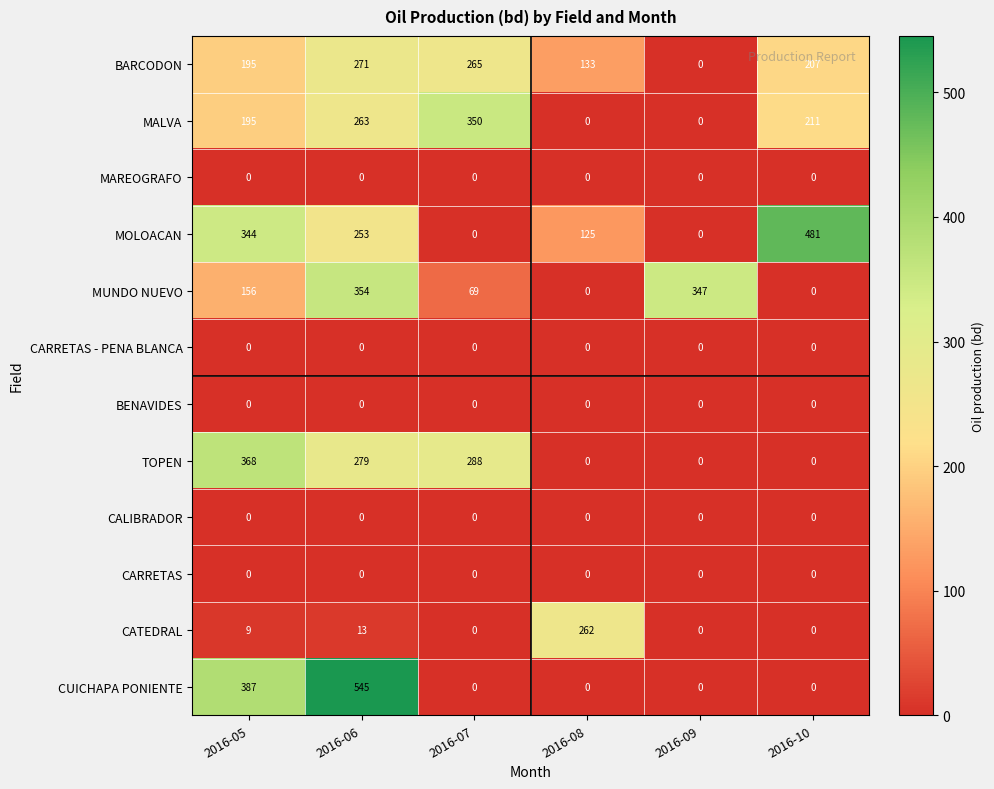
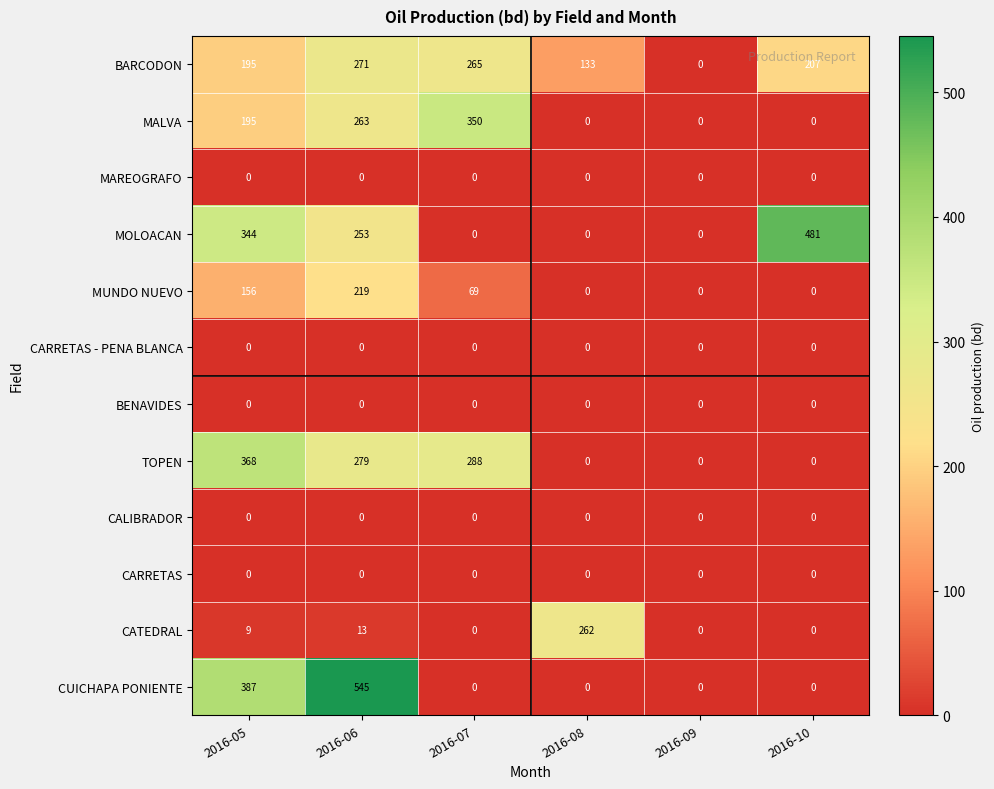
MALVA, 2016-10: 211 -> 0
MOLOACAN, 2016-08: 125 -> 0
MUNDO NUEVO, 2016-06: 354 -> 219
MUNDO NUEVO, 2016-09: 347 -> 0
